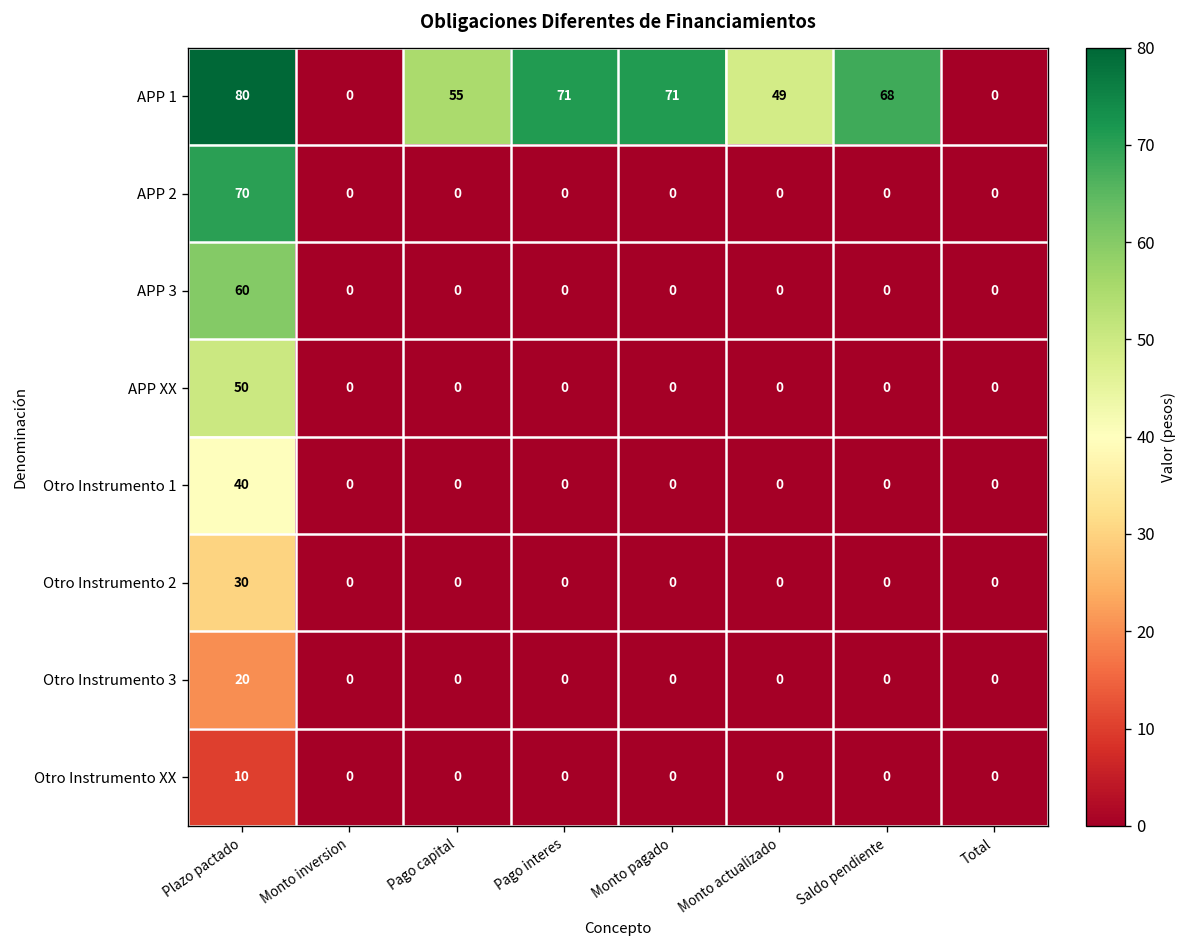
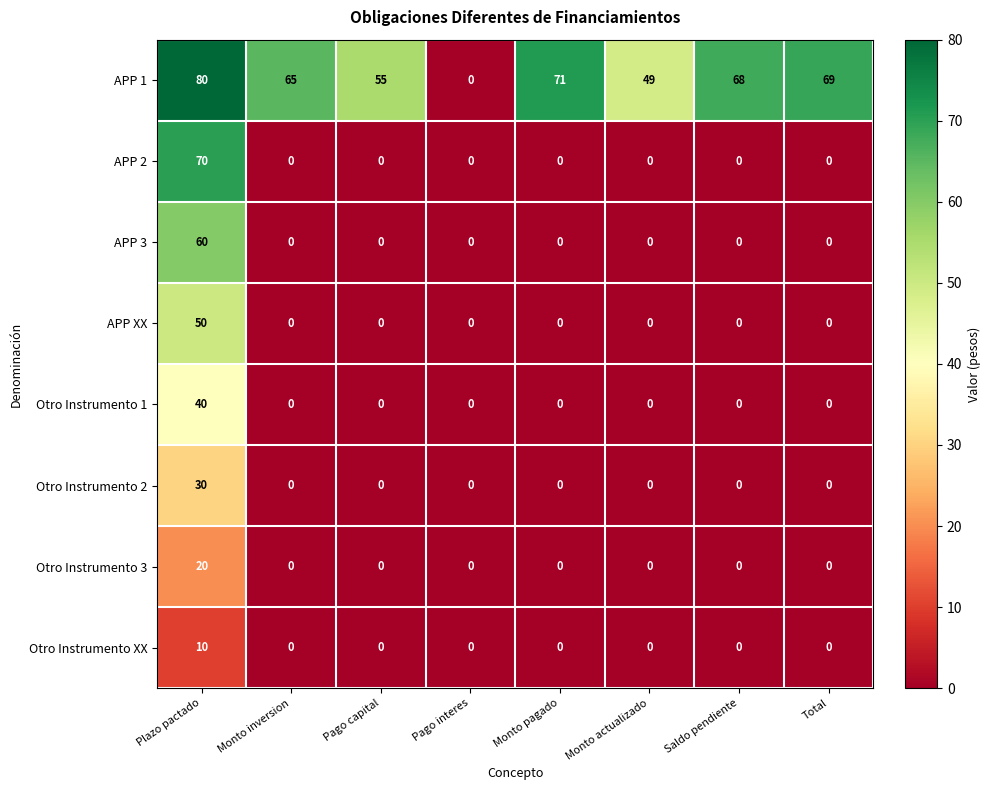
APP 1, Monto inversion: 0 -> 65
APP 1, Pago interes: 71 -> 0
APP 1, Total: 0 -> 69
